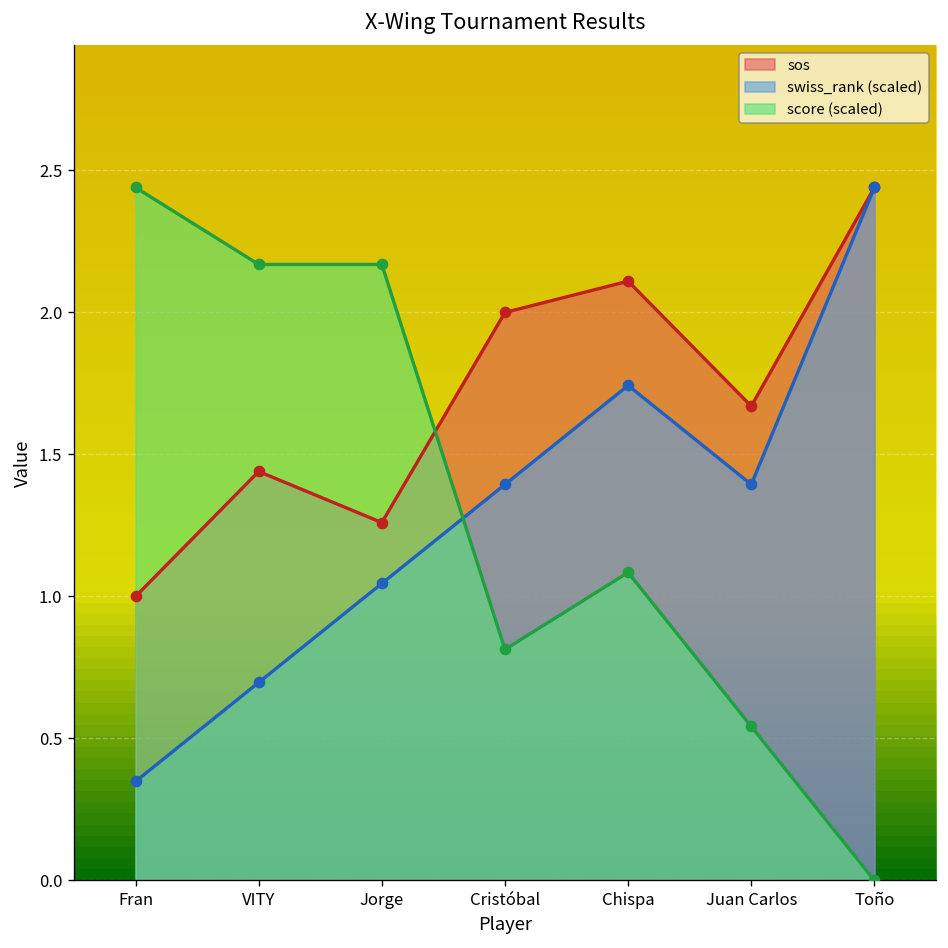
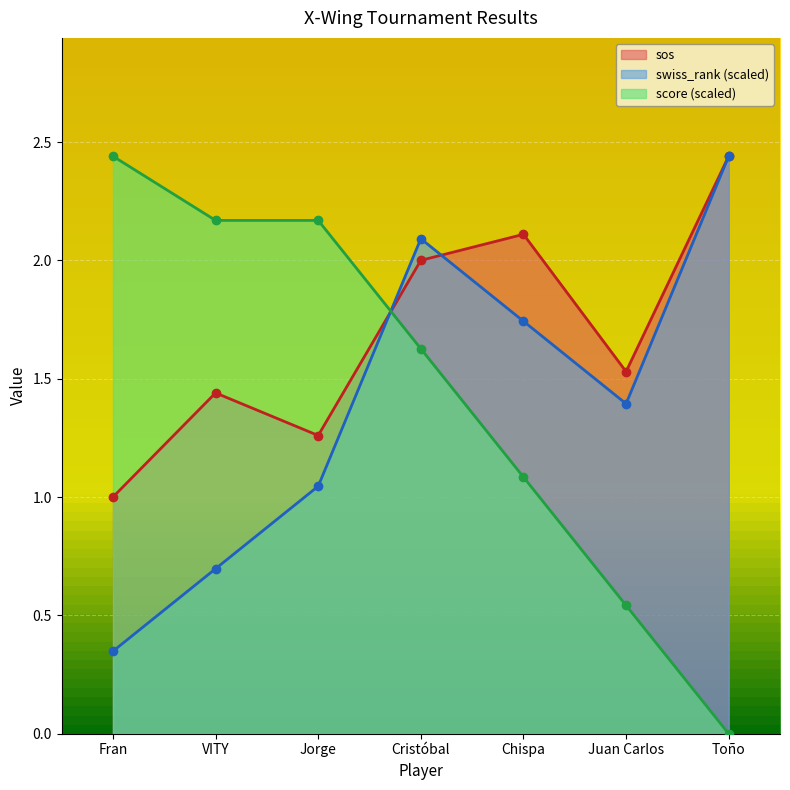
swiss_rank (scaled), Cristóbal: 1.39 -> 2.09
score (scaled), Cristóbal: 0.81 -> 1.63
sos, Juan Carlos: 1.67 -> 1.53
